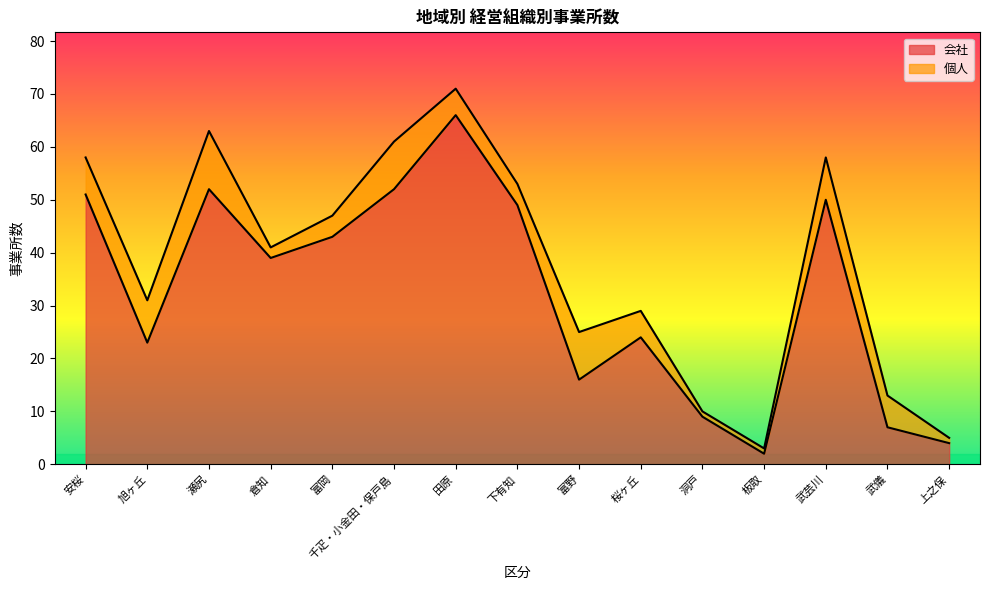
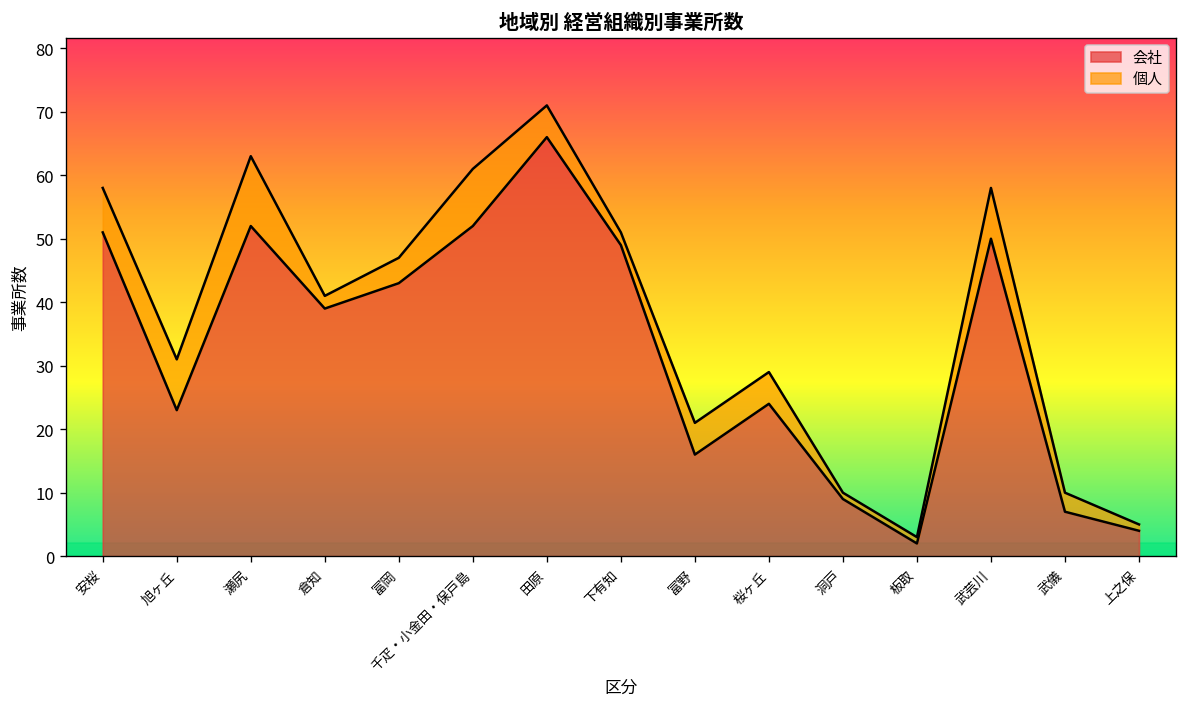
個人, 下有知: 4 -> 2
個人, 富野: 9 -> 5
個人, 武儀: 6 -> 3
